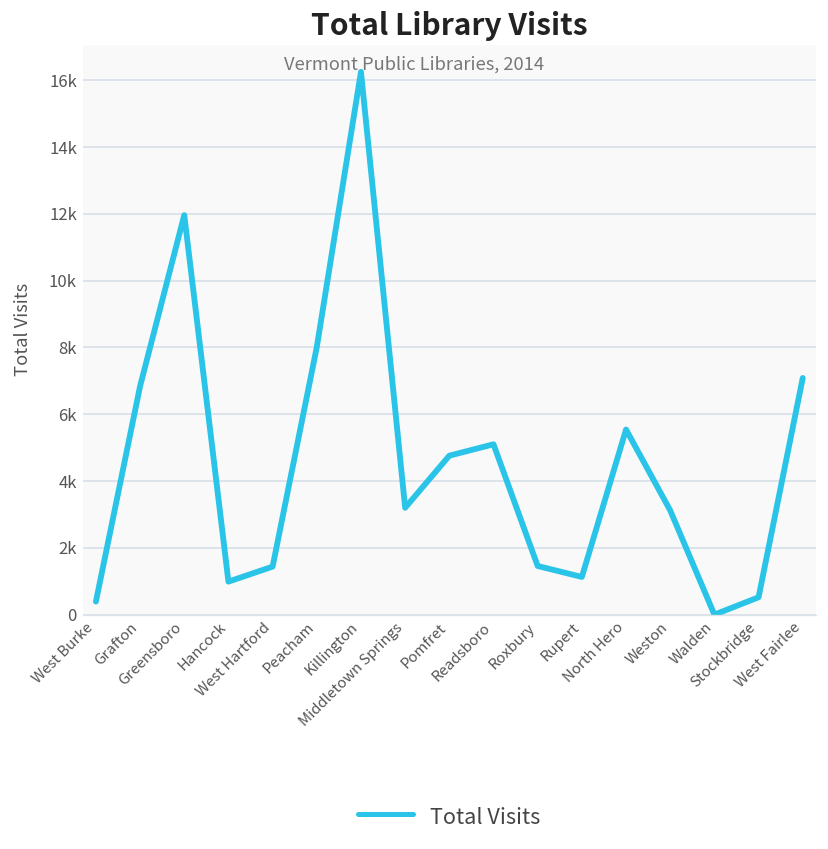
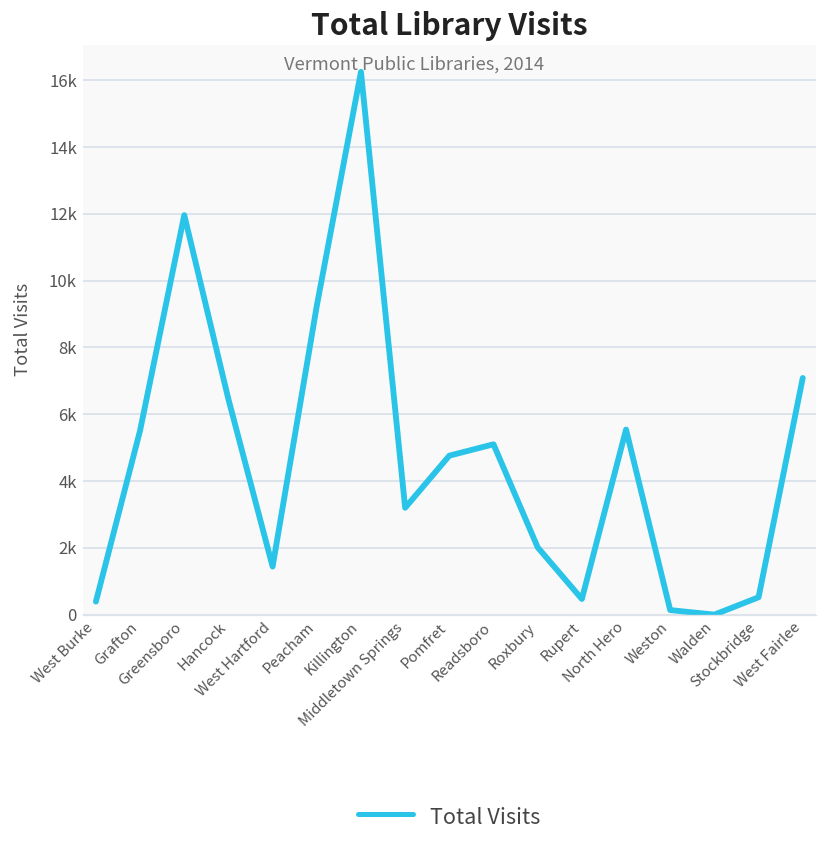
Grafton: 6800 -> 5500
Hancock: 1000 -> 6400
Peacham: 8000 -> 9200
Roxbury: 1500 -> 2000
Rupert: 1100 -> 500
Weston: 3100 -> 100
